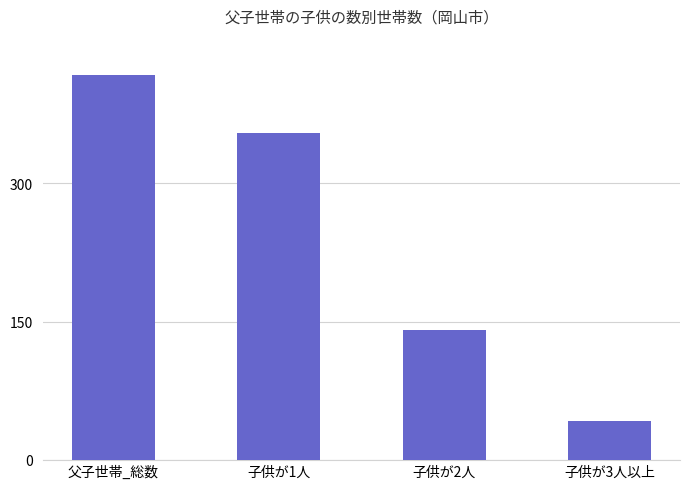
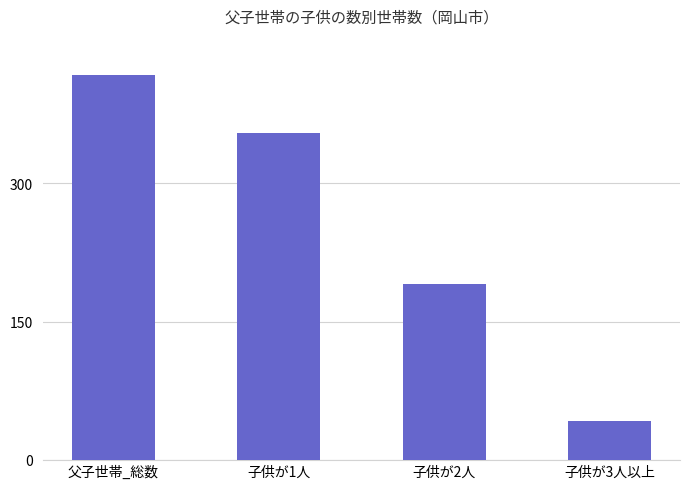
子供が2人: 140 -> 190
